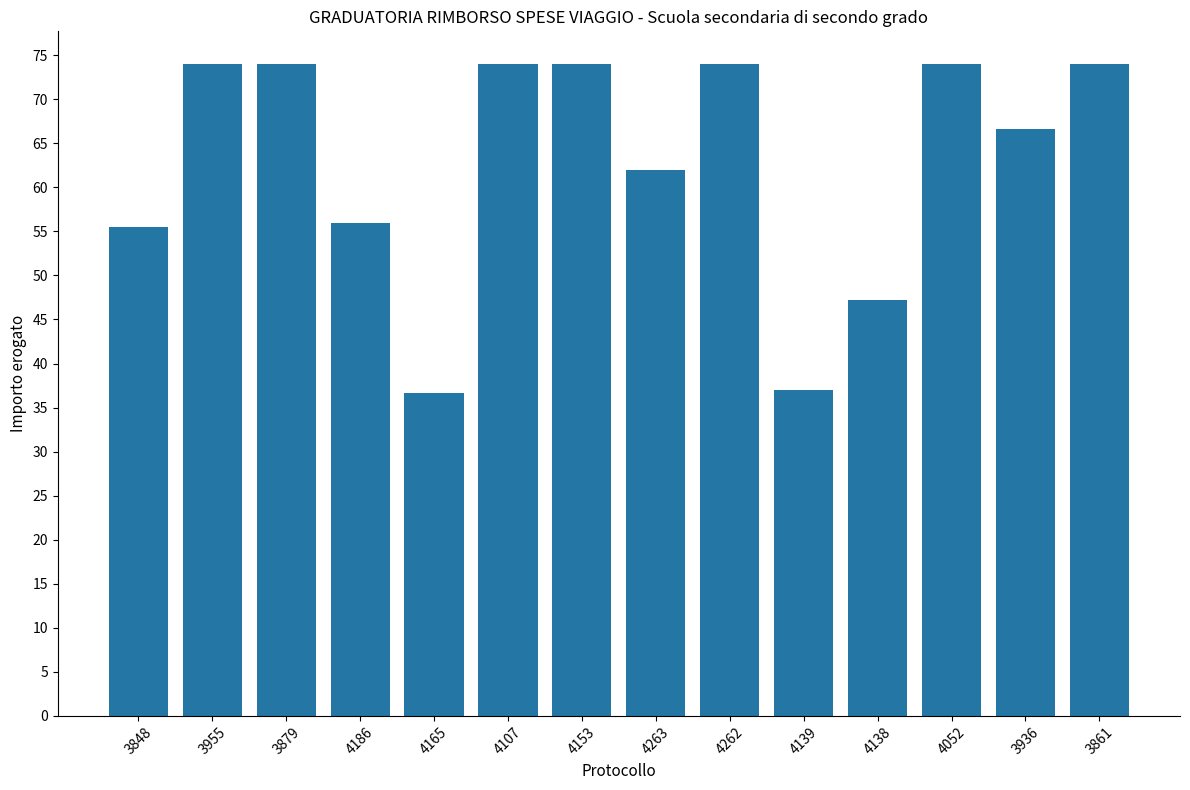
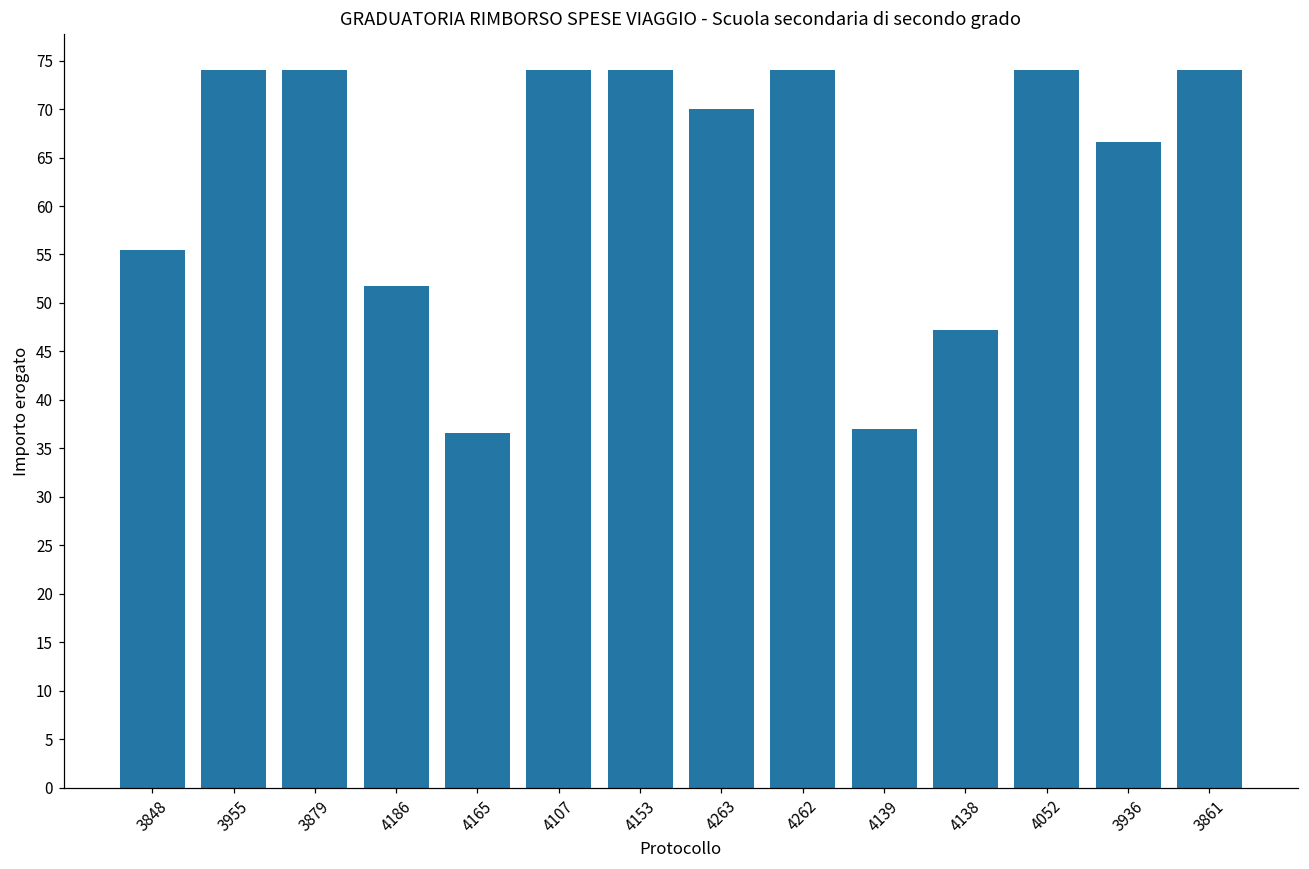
4186: 56 -> 52
4263: 62 -> 70
